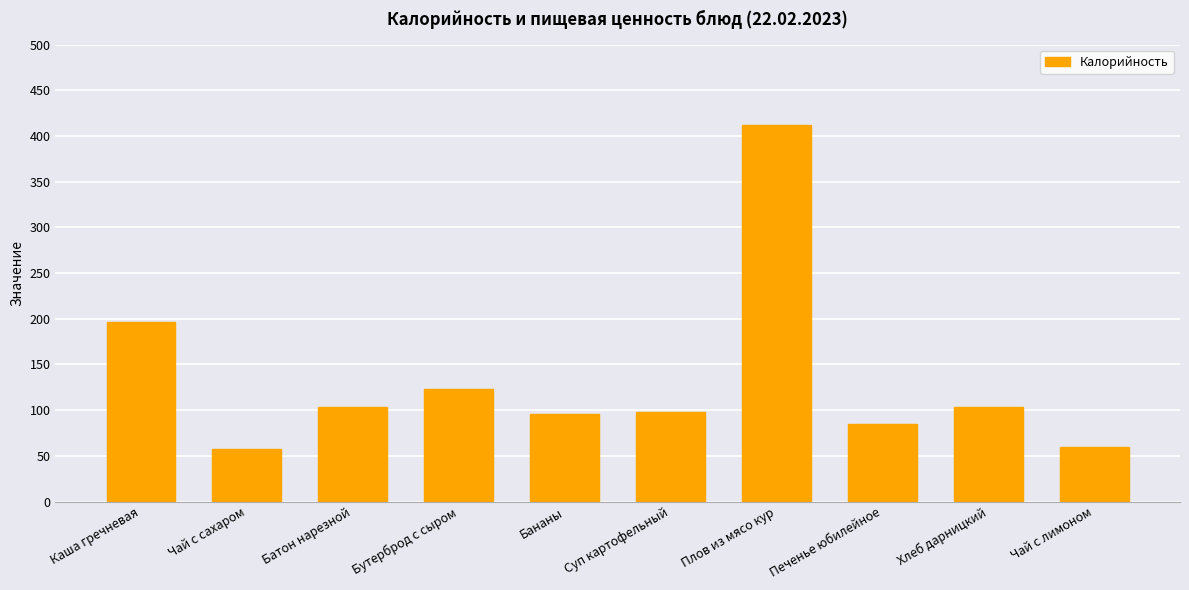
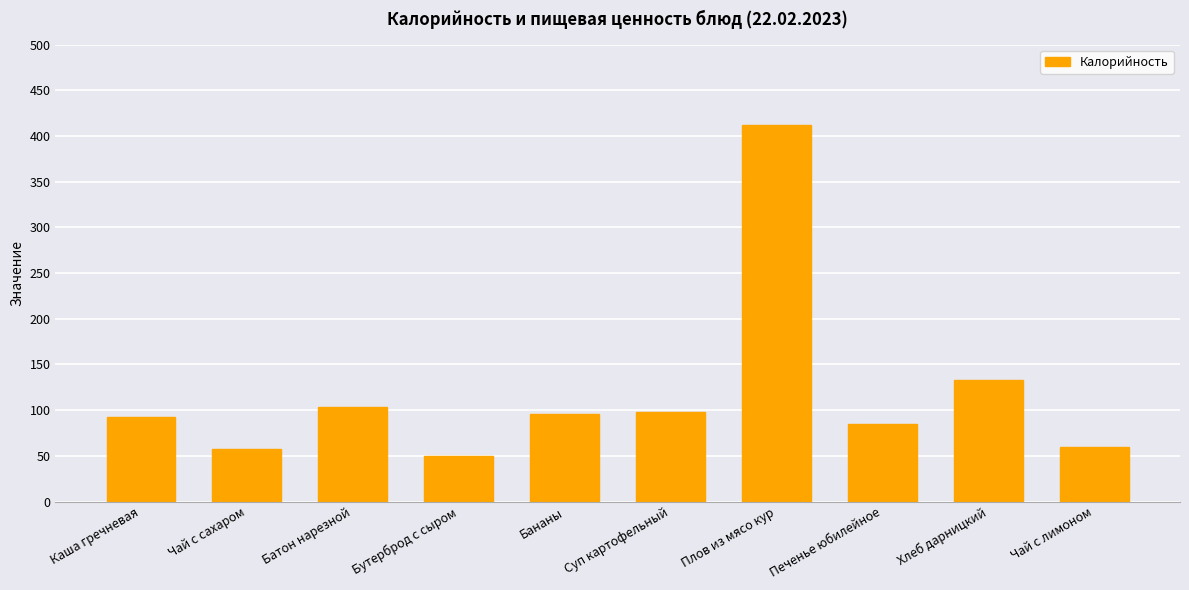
Каша гречневая: 200 -> 90
Бутерброд с сыром: 120 -> 50
Хлеб дарницкий: 100 -> 130
